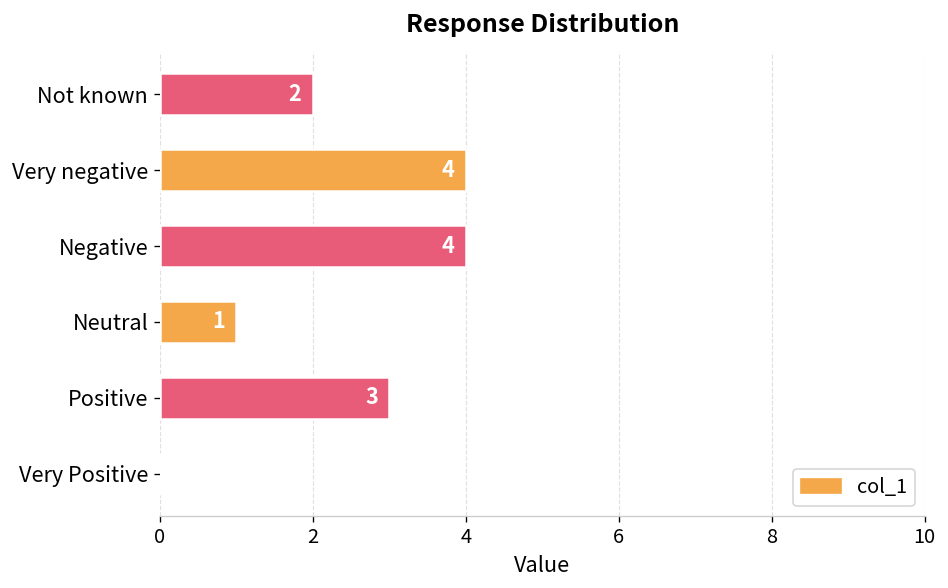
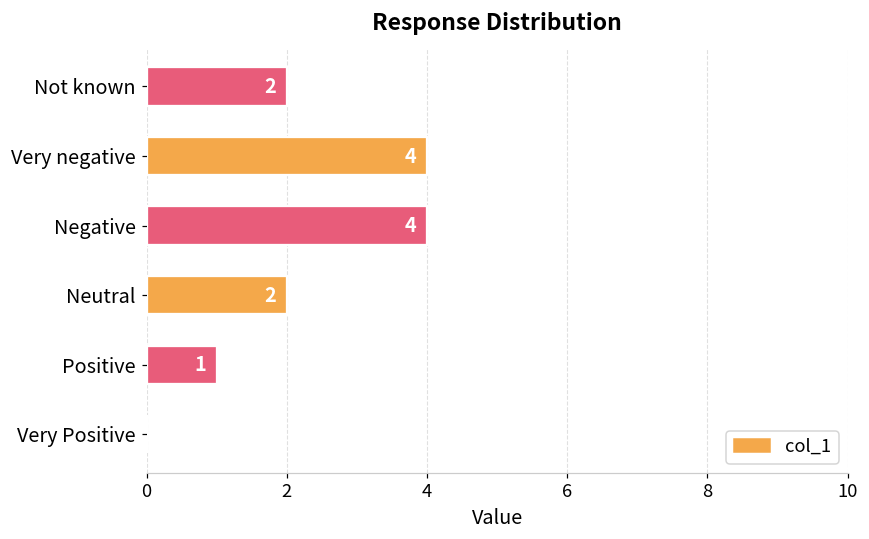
Neutral: 1 -> 2
Positive: 3 -> 1
